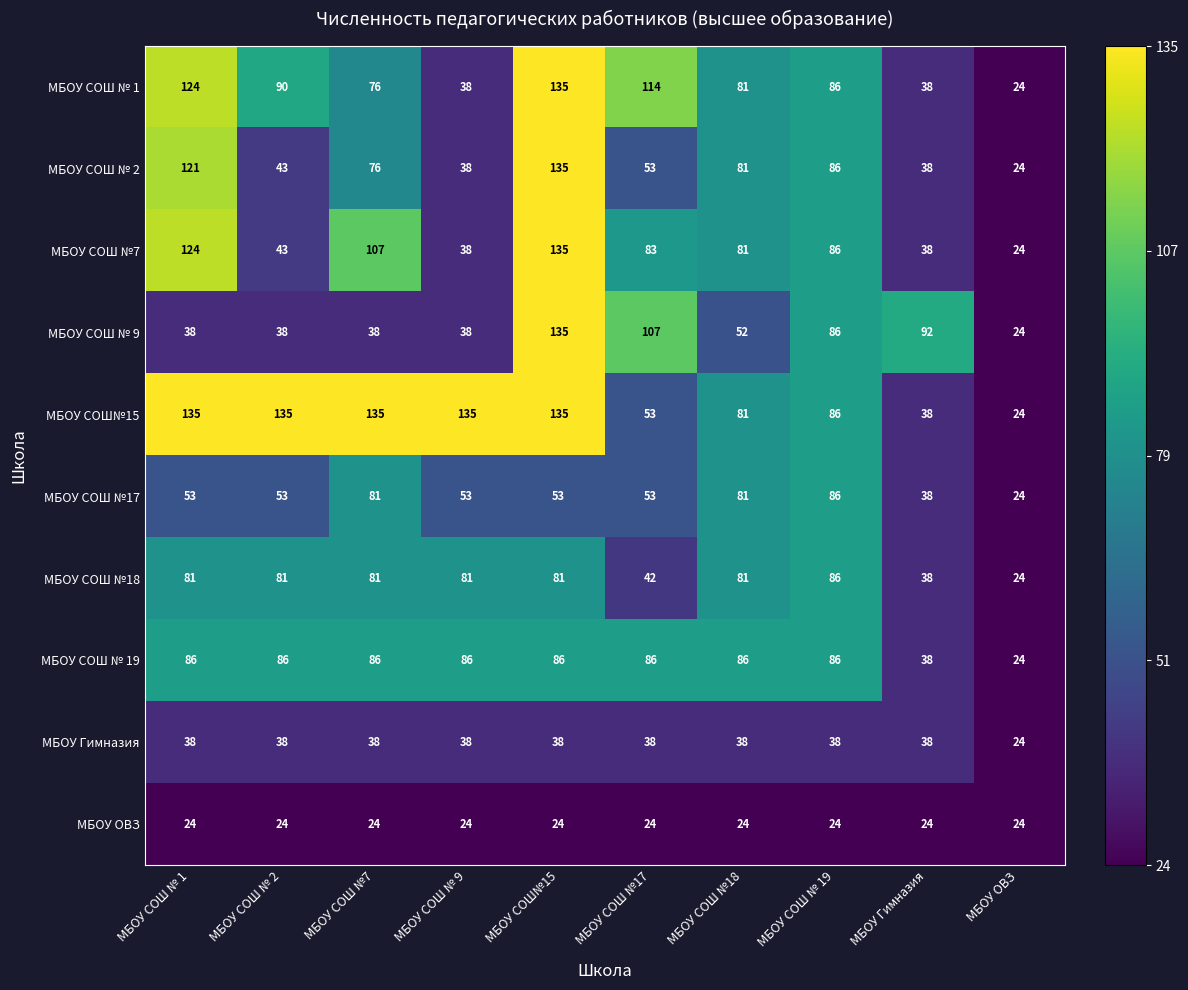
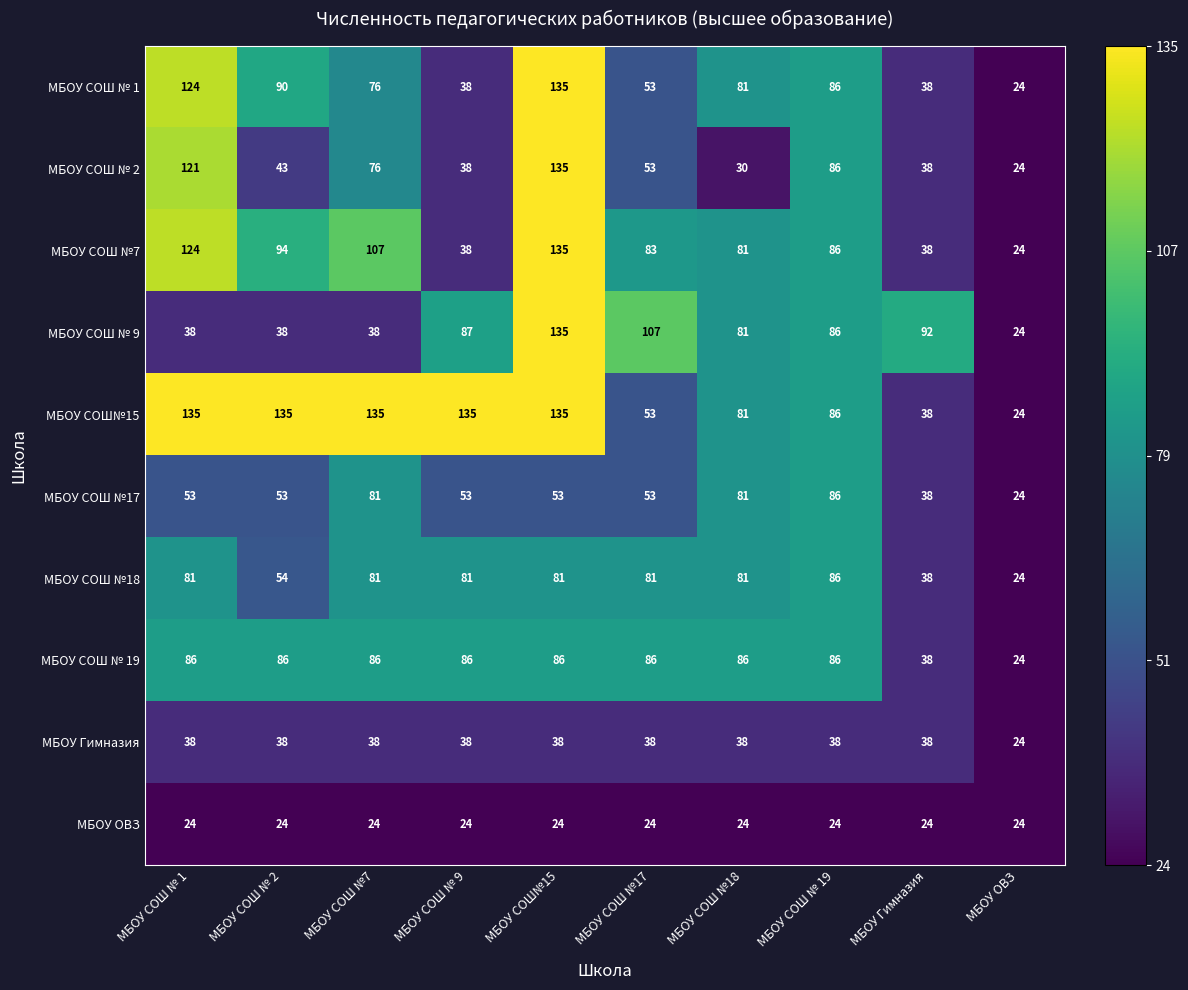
МБОУ СОШ № 1, МБОУ СОШ №17: 114 -> 53
МБОУ СОШ № 2, МБОУ СОШ №18: 81 -> 30
МБОУ СОШ №7, МБОУ СОШ № 2: 43 -> 94
МБОУ СОШ № 9, МБОУ СОШ № 9: 38 -> 87
МБОУ СОШ № 9, МБОУ СОШ №18: 52 -> 81
МБОУ СОШ №18, МБОУ СОШ № 2: 81 -> 54
МБОУ СОШ №18, МБОУ СОШ №17: 42 -> 81
